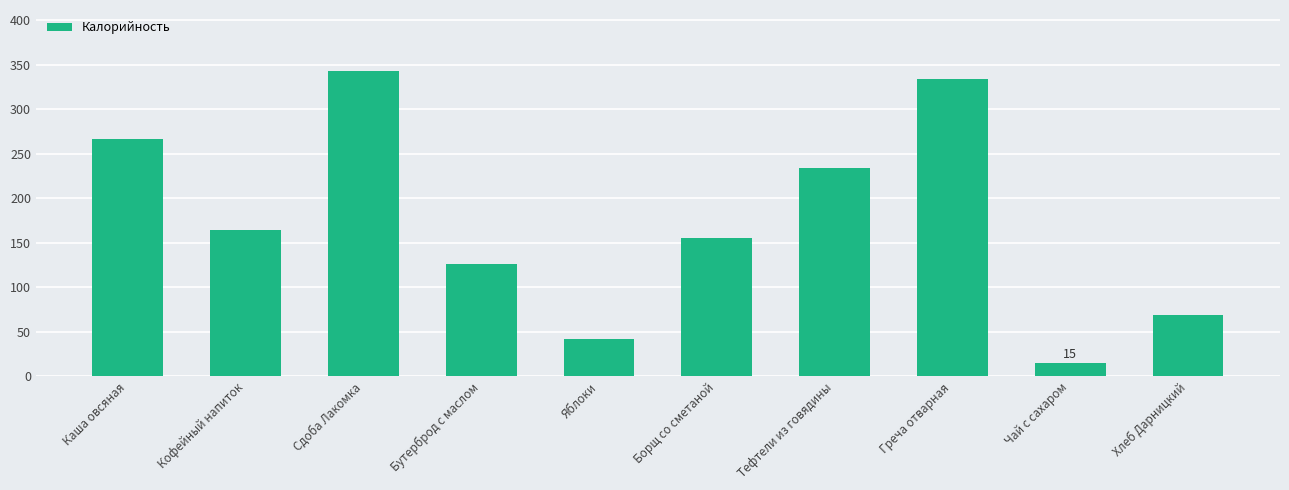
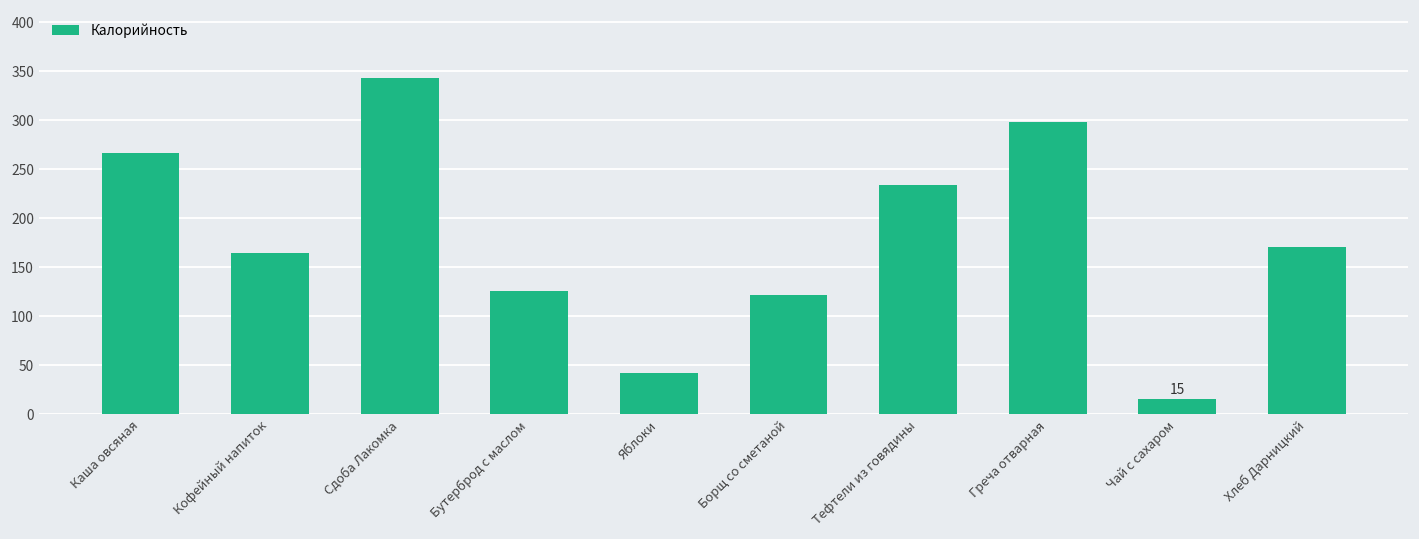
Борщ со сметаной: 160 -> 120
Греча отварная: 330 -> 300
Хлеб Дарницкий: 70 -> 170
